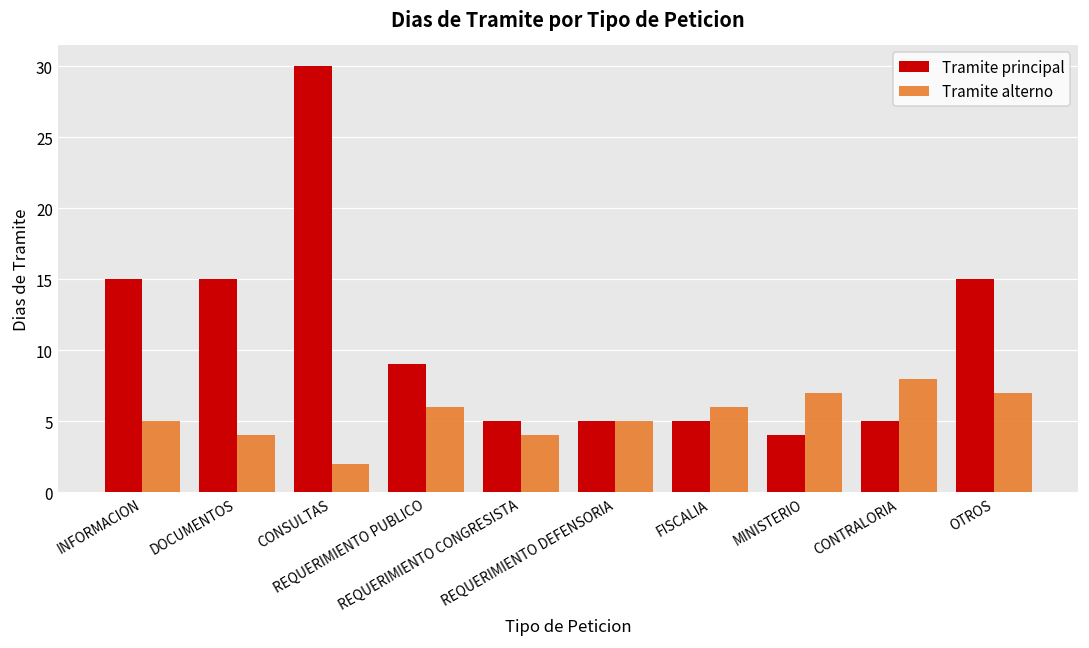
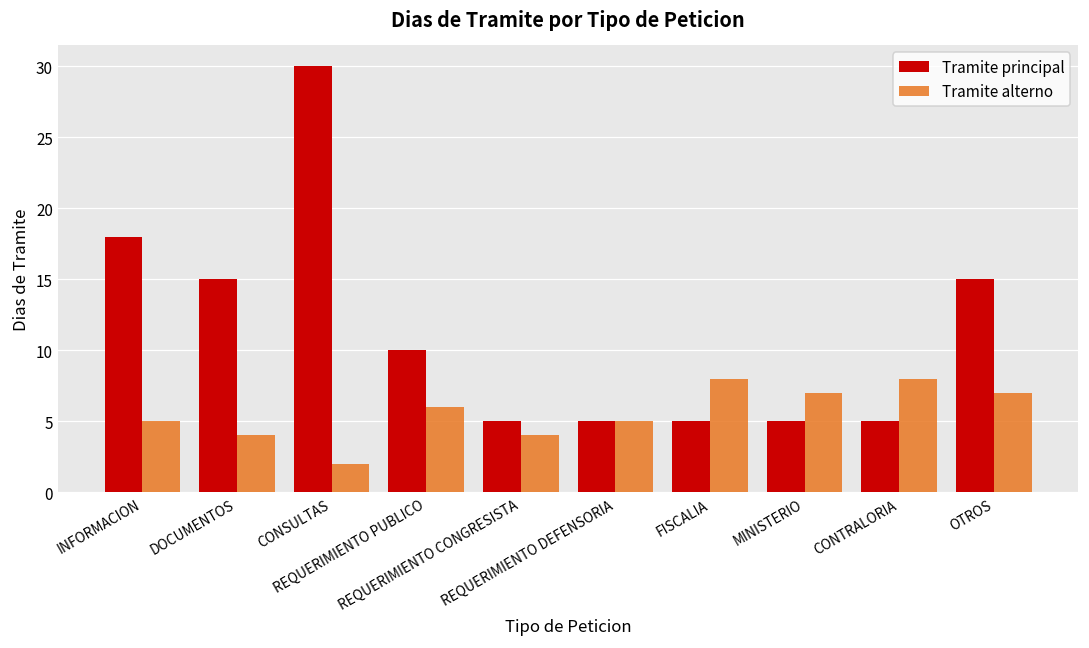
Tramite principal, INFORMACION: 15 -> 18
Tramite principal, REQUERIMIENTO PUBLICO: 9 -> 10
Tramite alterno, FISCALIA: 6 -> 8
Tramite principal, MINISTERIO: 4 -> 5
